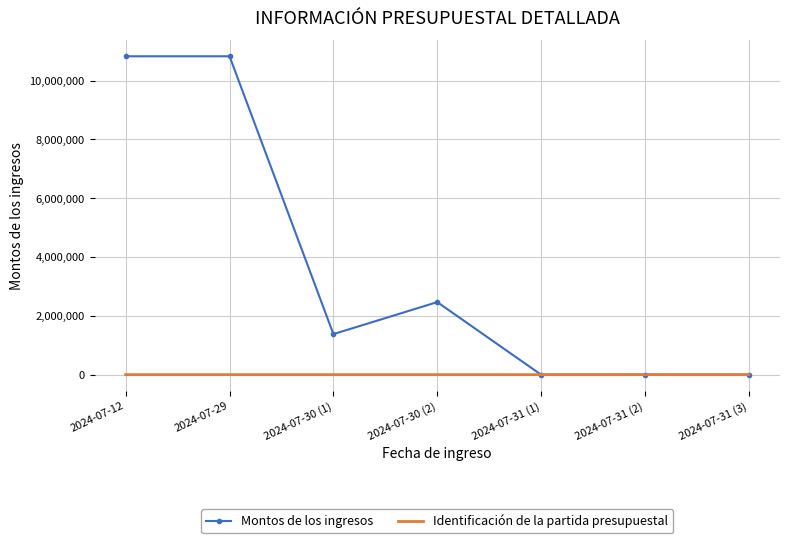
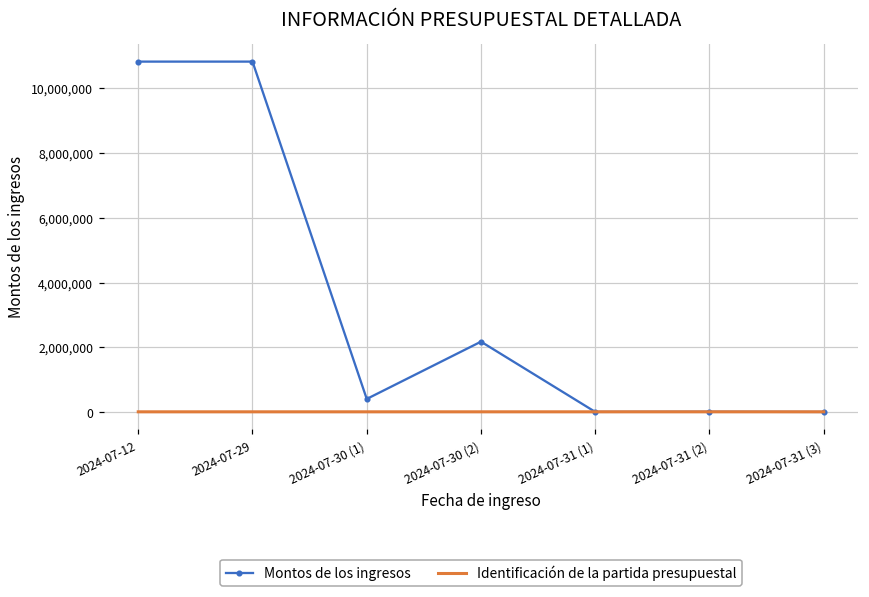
Montos de los ingresos, 2024-07-30 (1): 1,400,000 -> 400,000
Montos de los ingresos, 2024-07-30 (2): 2,500,000 -> 2,200,000
